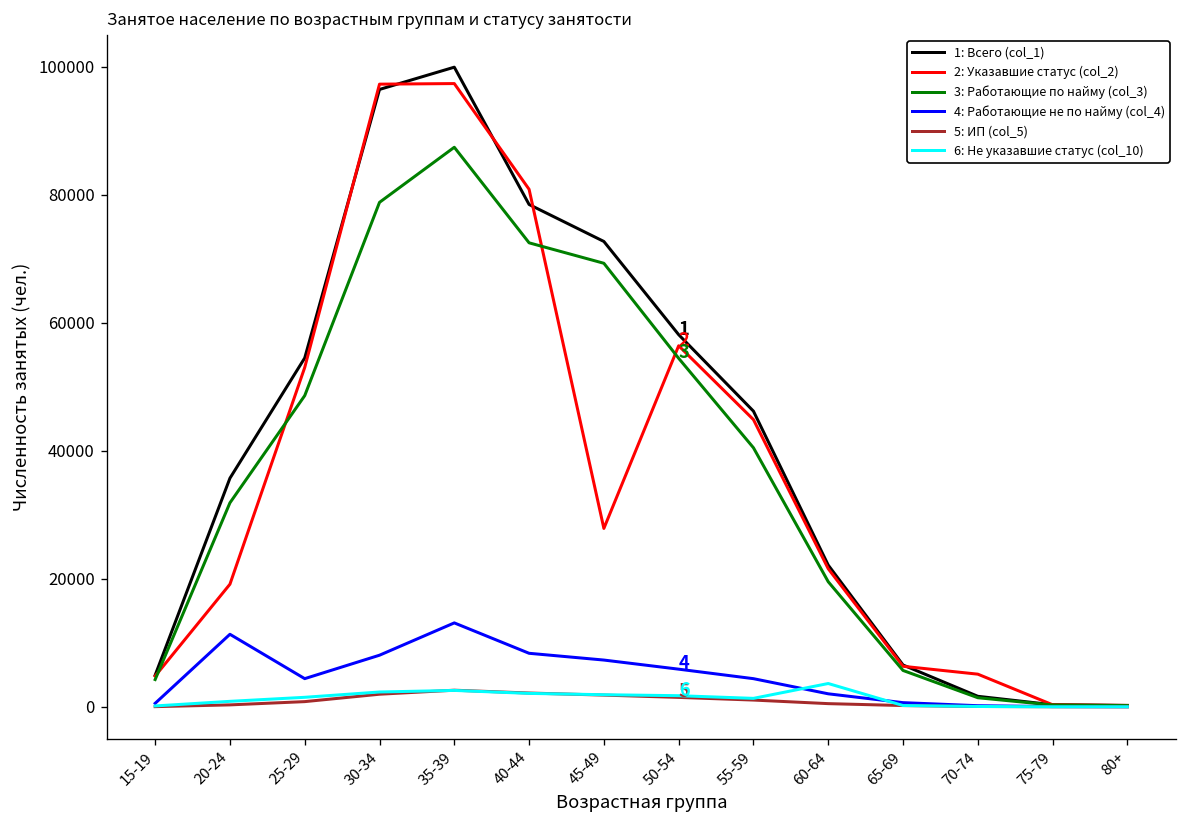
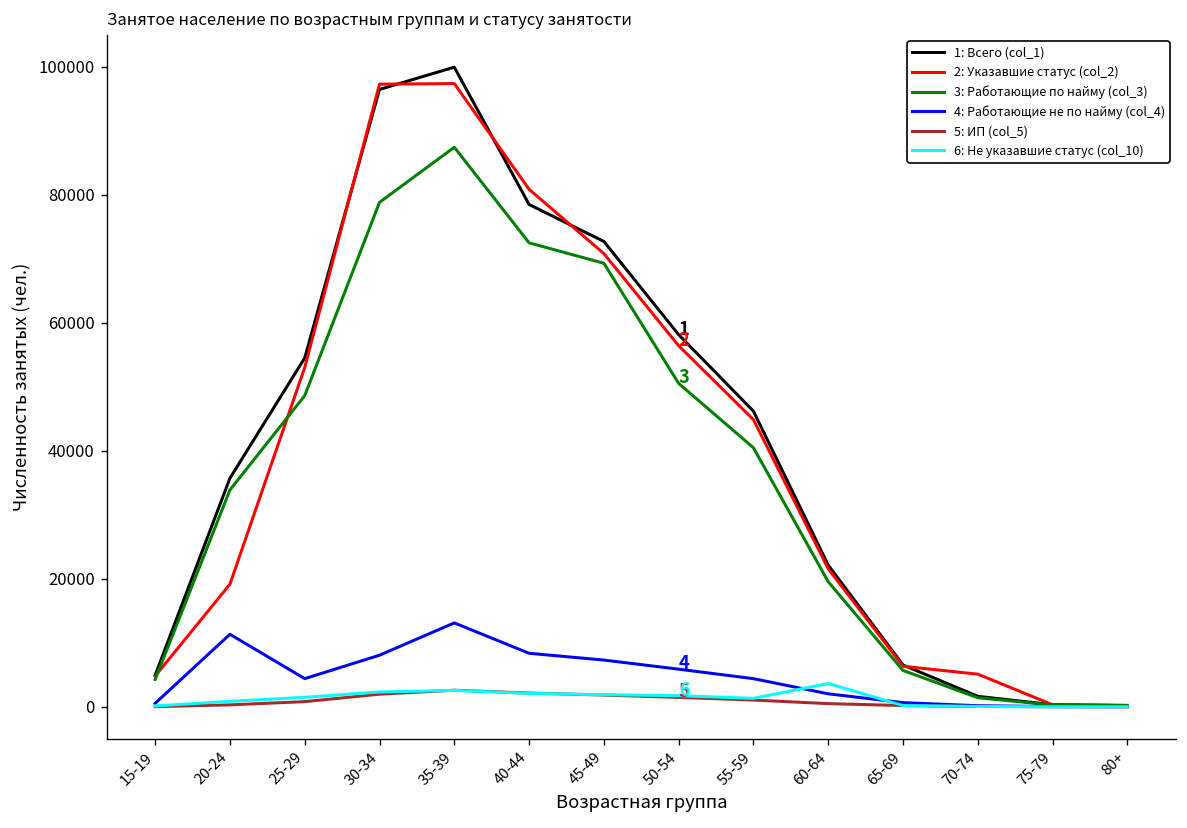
3: Работающие по найму (col_3), 20-24: 32000 -> 34000
2: Указавшие статус (col_2), 45-49: 28000 -> 71000
3: Работающие по найму (col_3), 50-54: 54000 -> 51000
